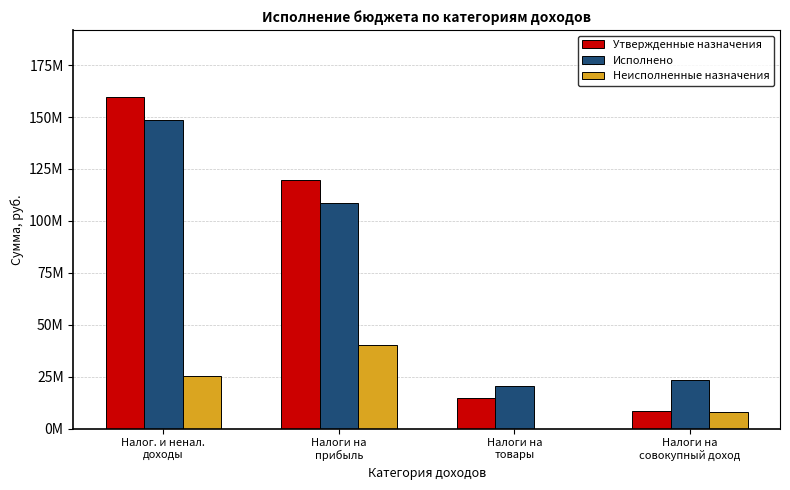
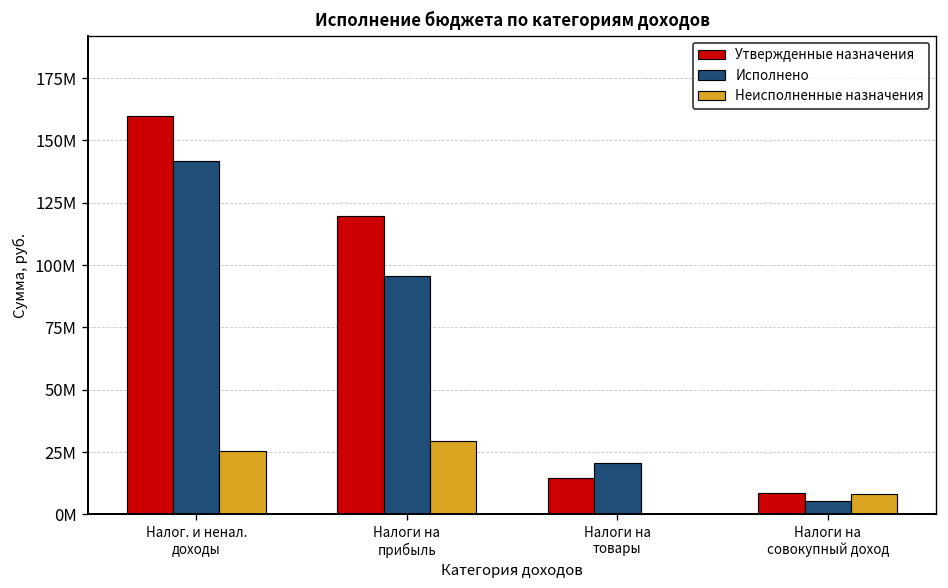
Исполнено, Налог. и ненал. доходы: 149000000 -> 142000000
Исполнено, Налоги на прибыль: 109000000 -> 96000000
Неисполненные назначения, Налоги на прибыль: 40000000 -> 29000000
Исполнено, Налоги на совокупный доход: 24000000 -> 6000000
